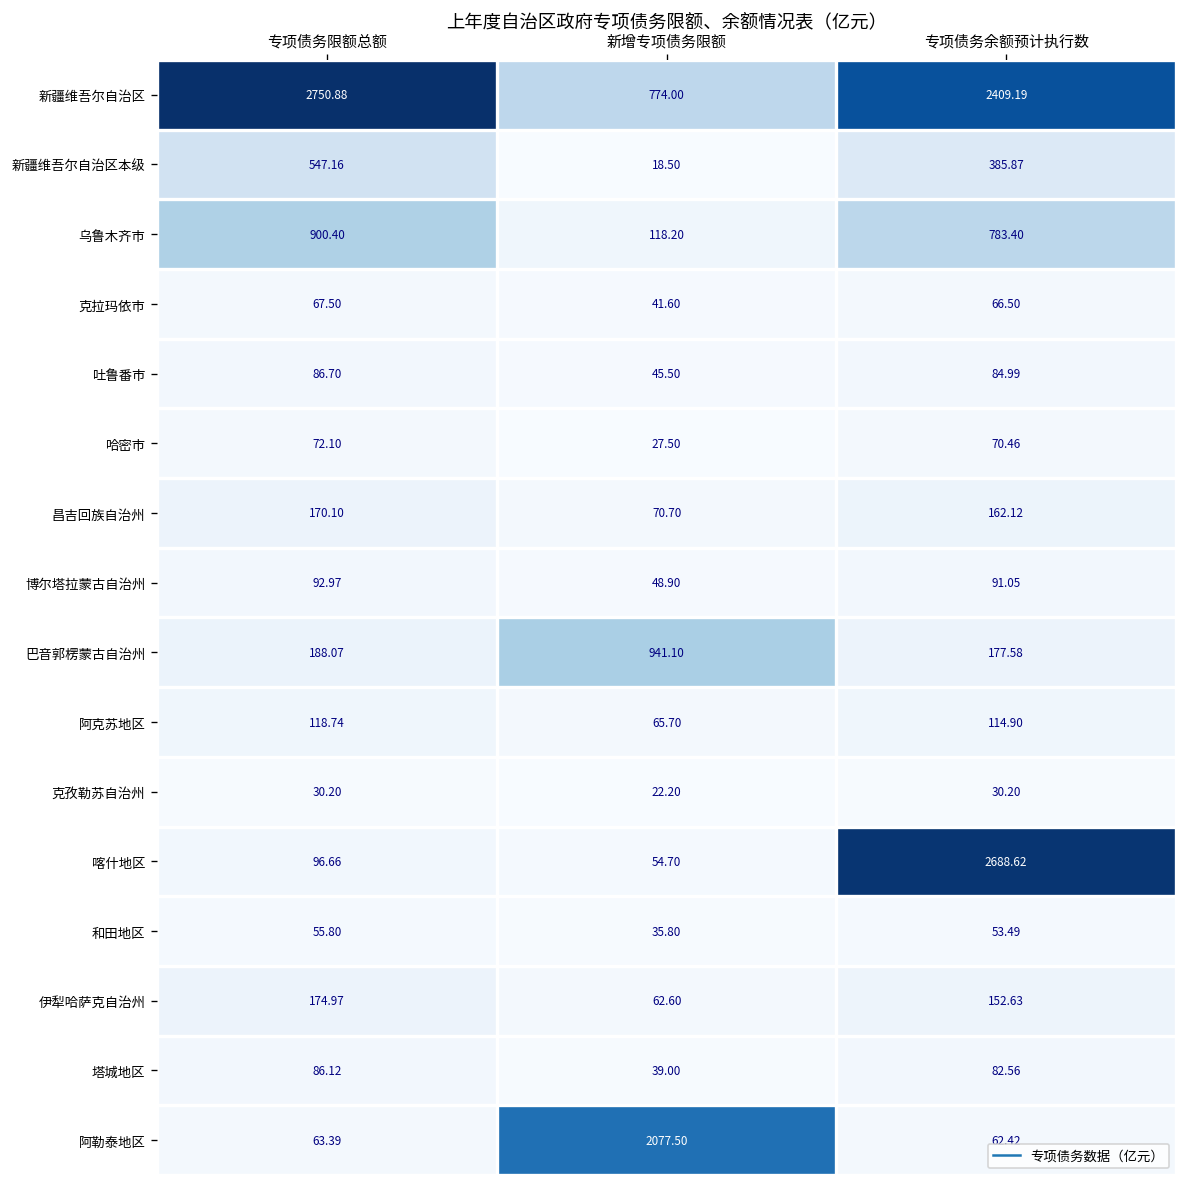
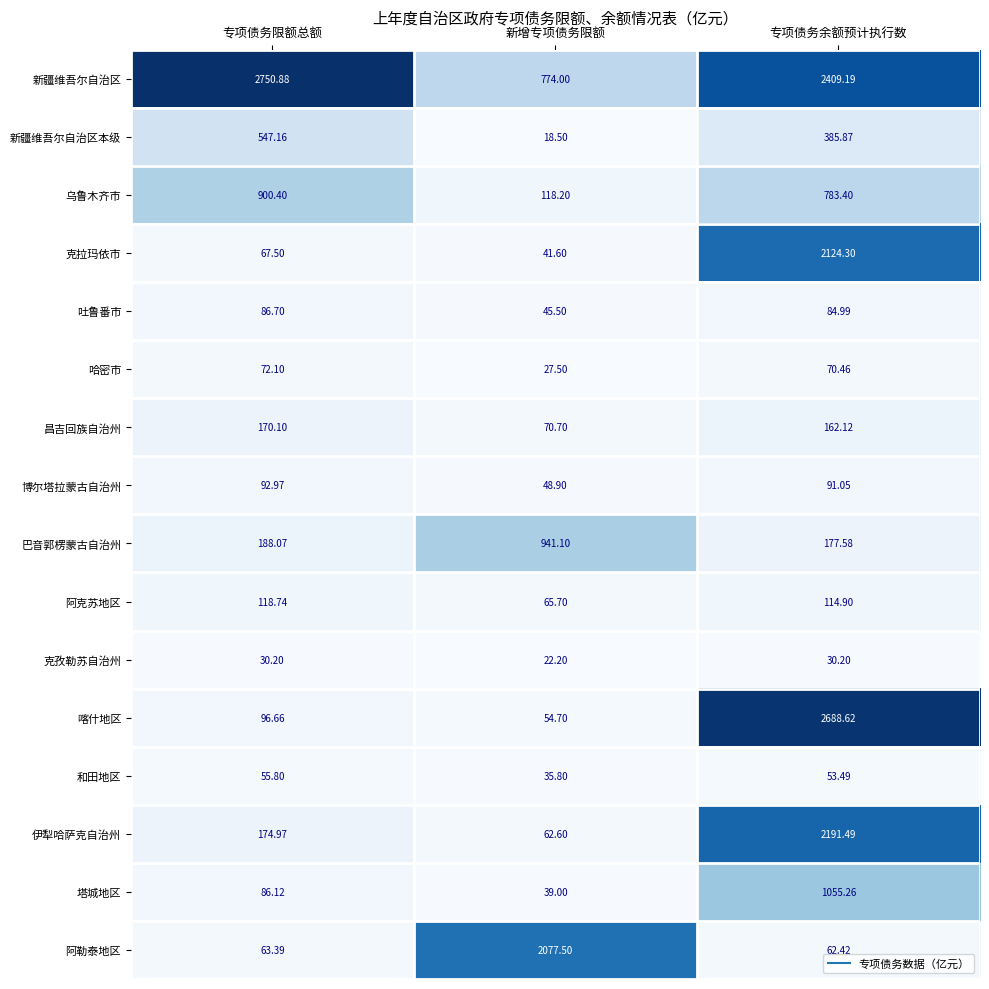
克拉玛依市, 专项债务余额预计执行数: 66.50 -> 2124.30
伊犁哈萨克自治州, 专项债务余额预计执行数: 152.63 -> 2191.49
塔城地区, 专项债务余额预计执行数: 82.56 -> 1055.26
